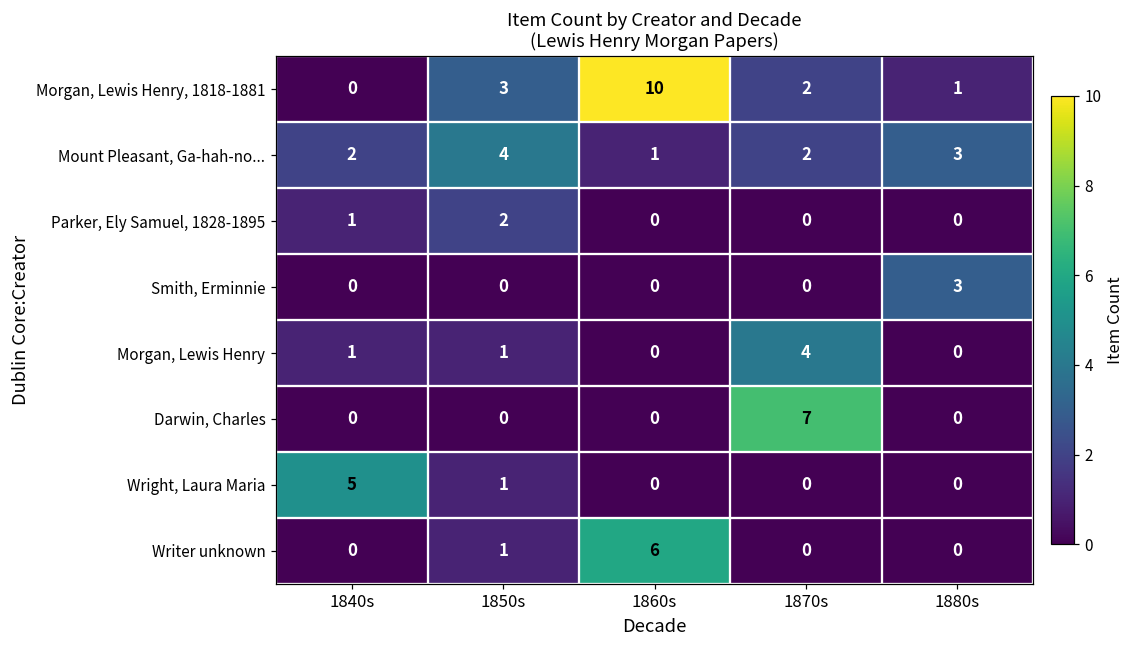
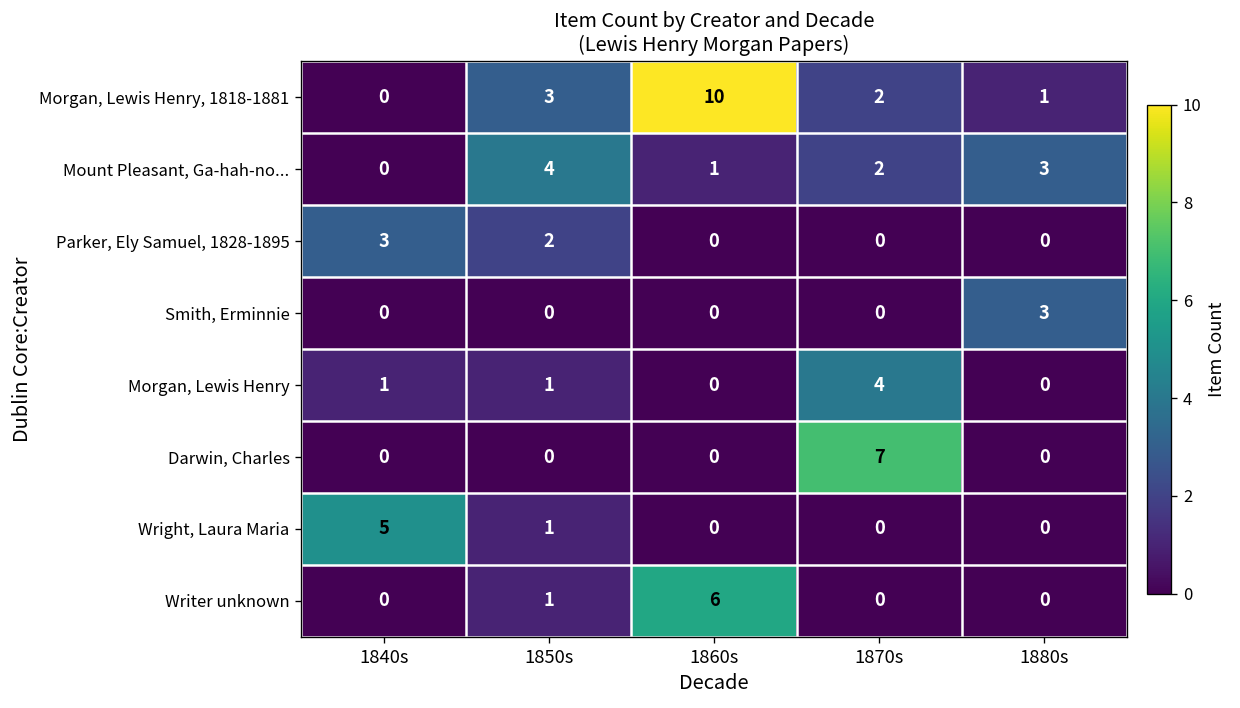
Mount Pleasant, Ga-hah-no..., 1840s: 2 -> 0
Parker, Ely Samuel, 1828-1895, 1840s: 1 -> 3
